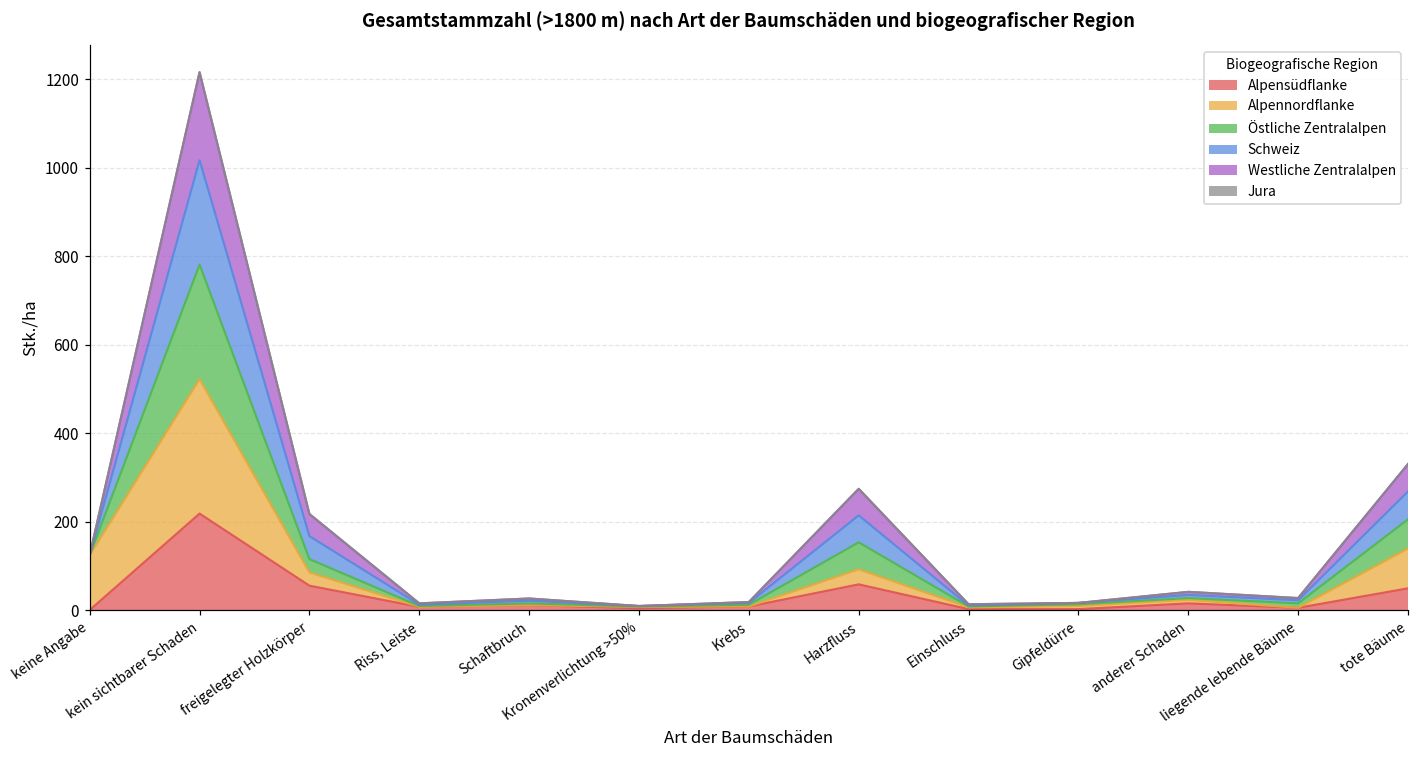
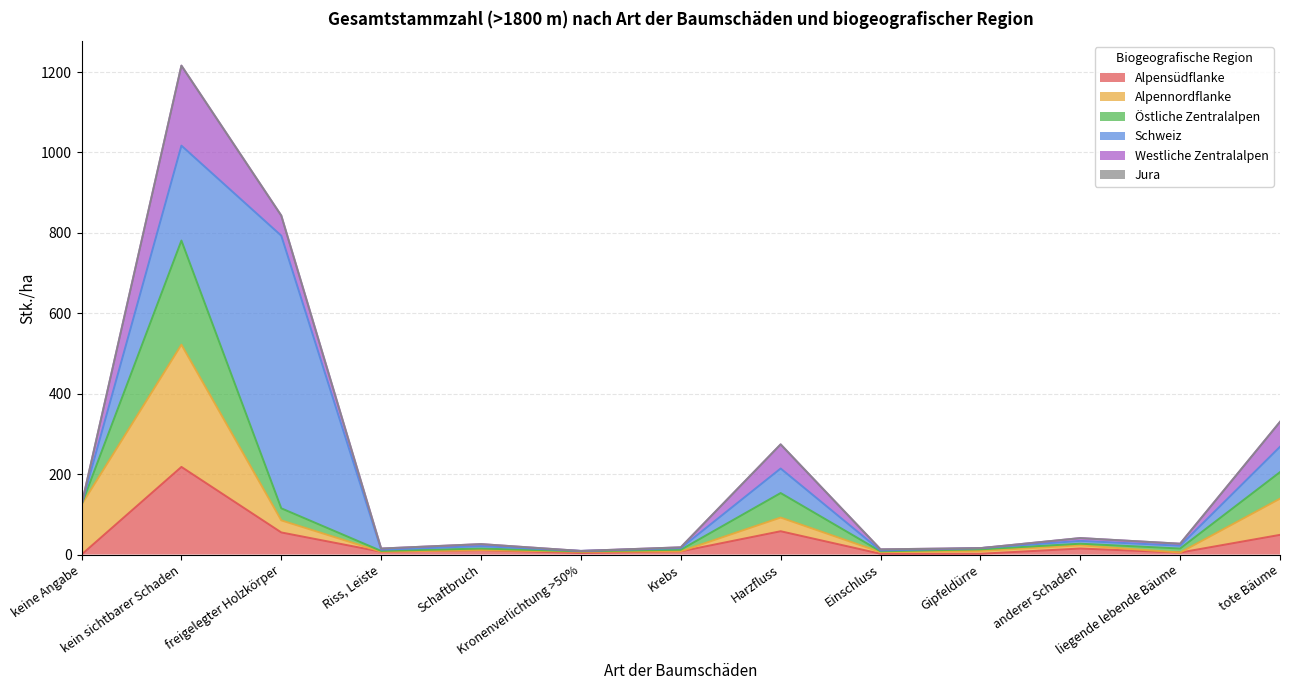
Schweiz, freigelegter Holzkörper: 50 -> 680
